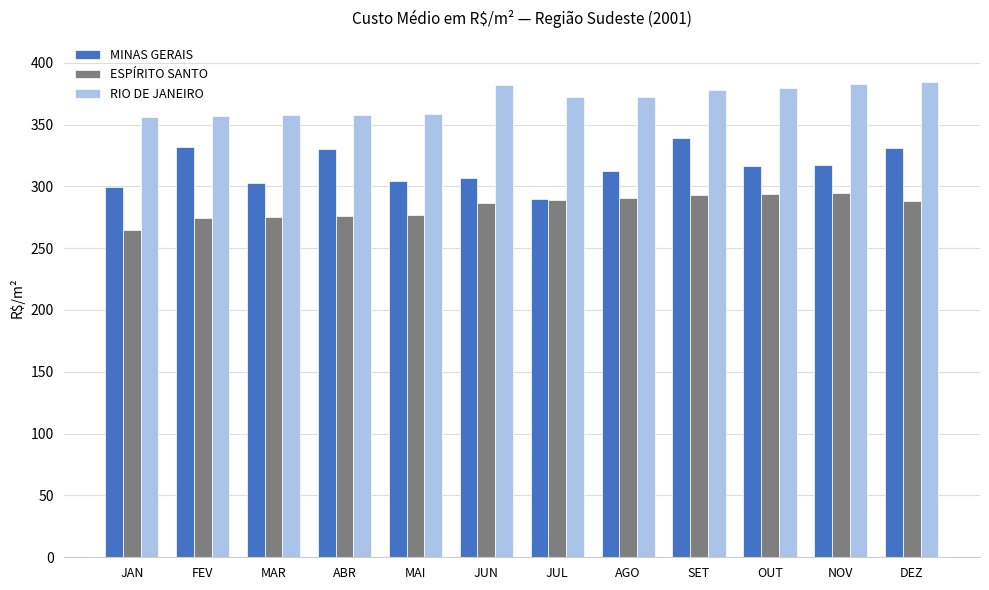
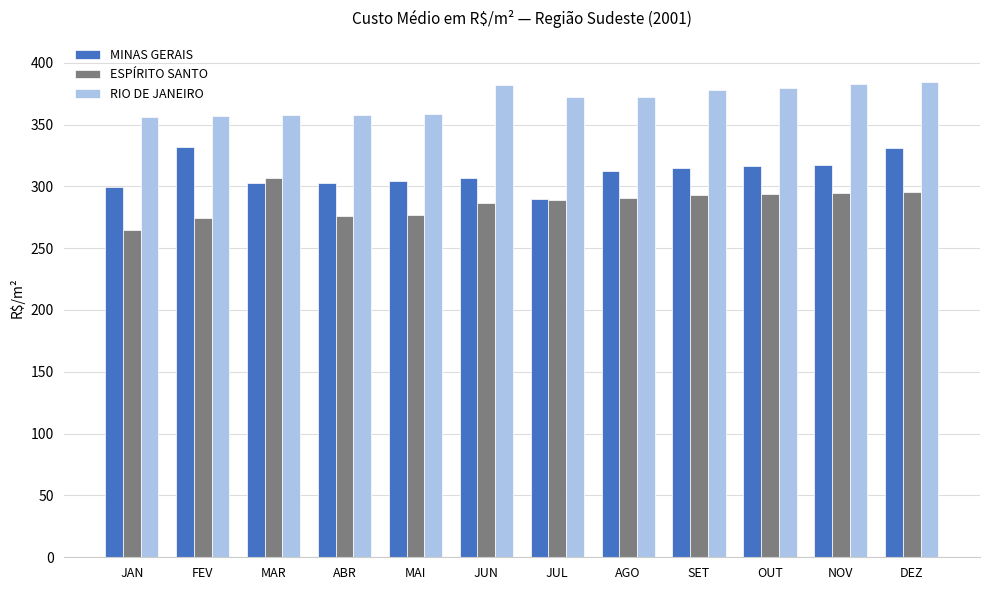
ESPÍRITO SANTO, MAR: 275 -> 307
MINAS GERAIS, ABR: 330 -> 303
MINAS GERAIS, SET: 339 -> 315
ESPÍRITO SANTO, DEZ: 288 -> 296
